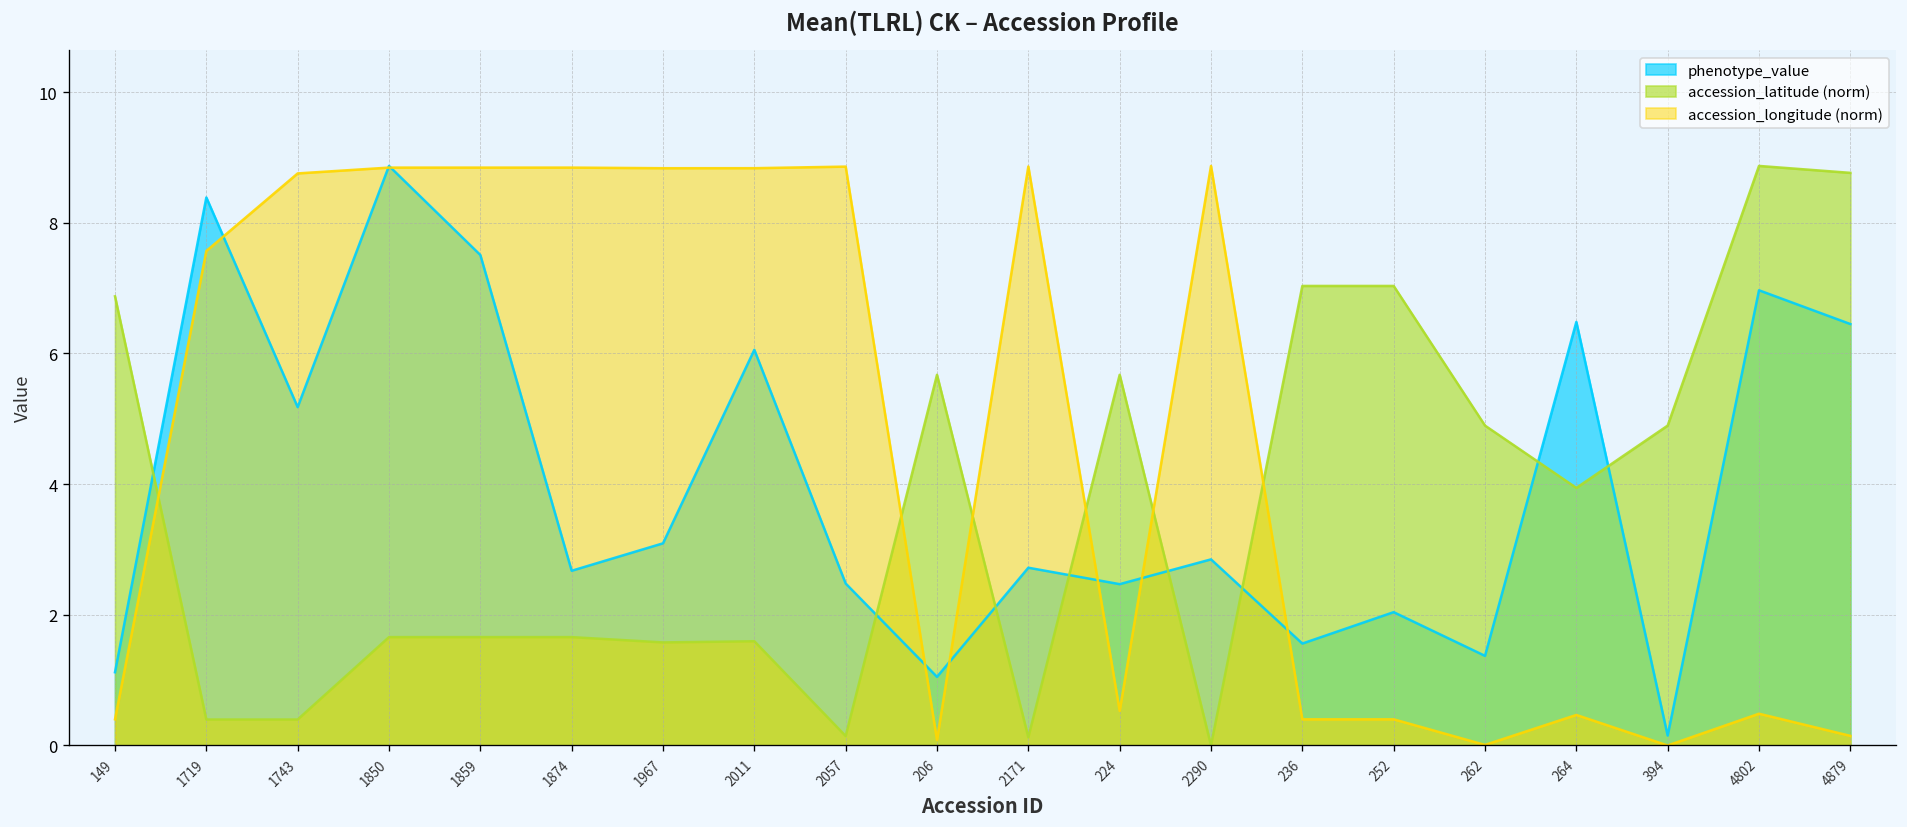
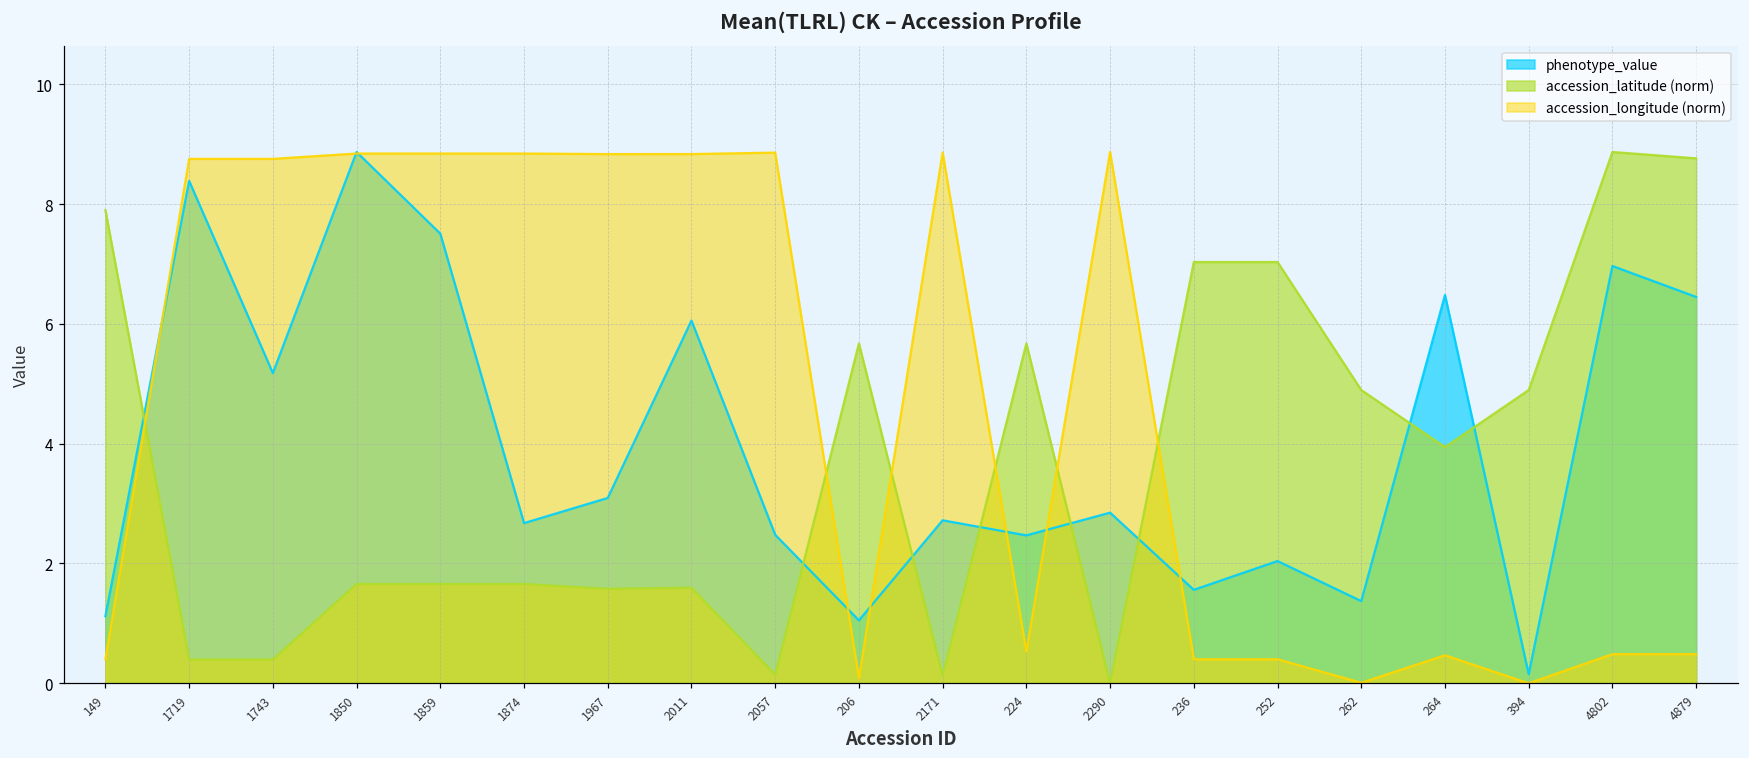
accession_latitude (norm), 149: 6.9 -> 7.9
accession_longitude (norm), 1719: 7.6 -> 8.8
accession_longitude (norm), 4879: 0.1 -> 0.5
